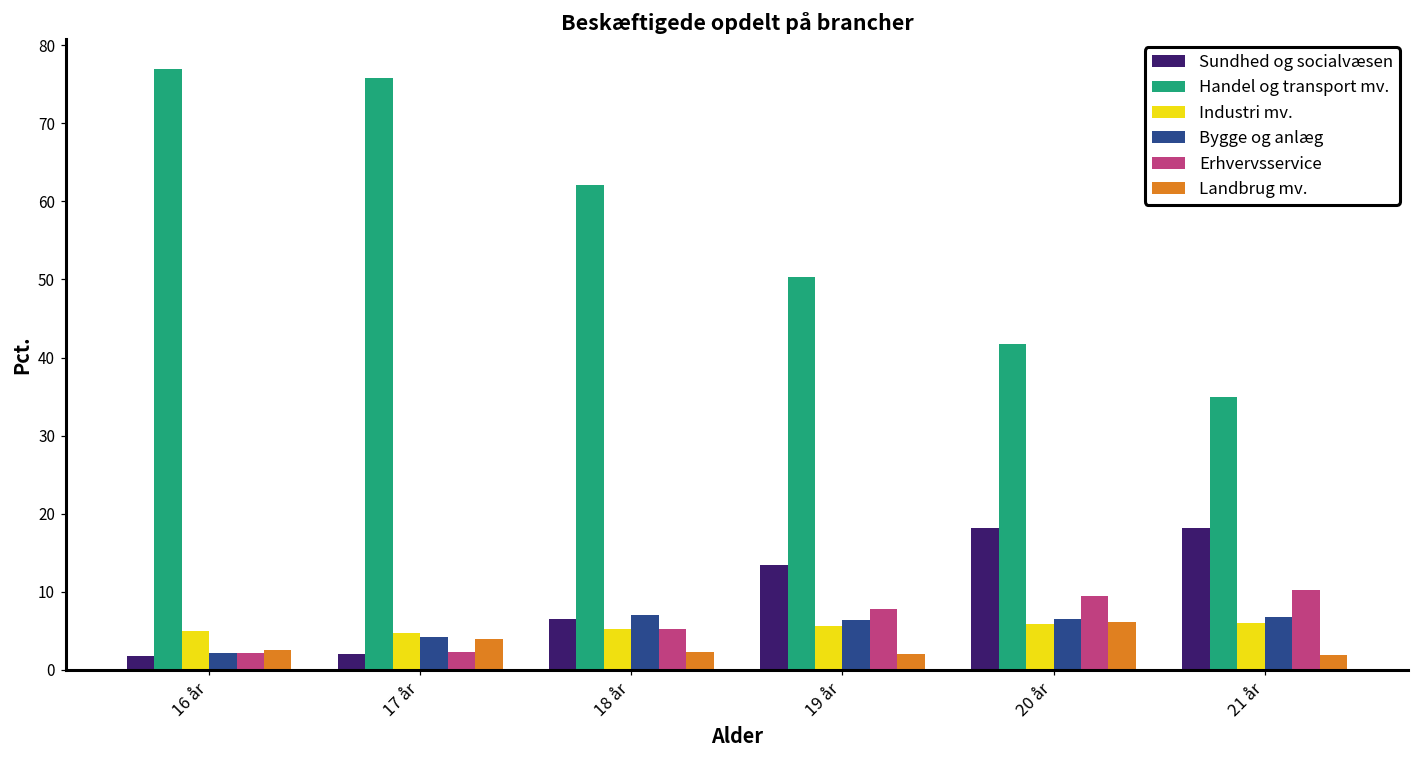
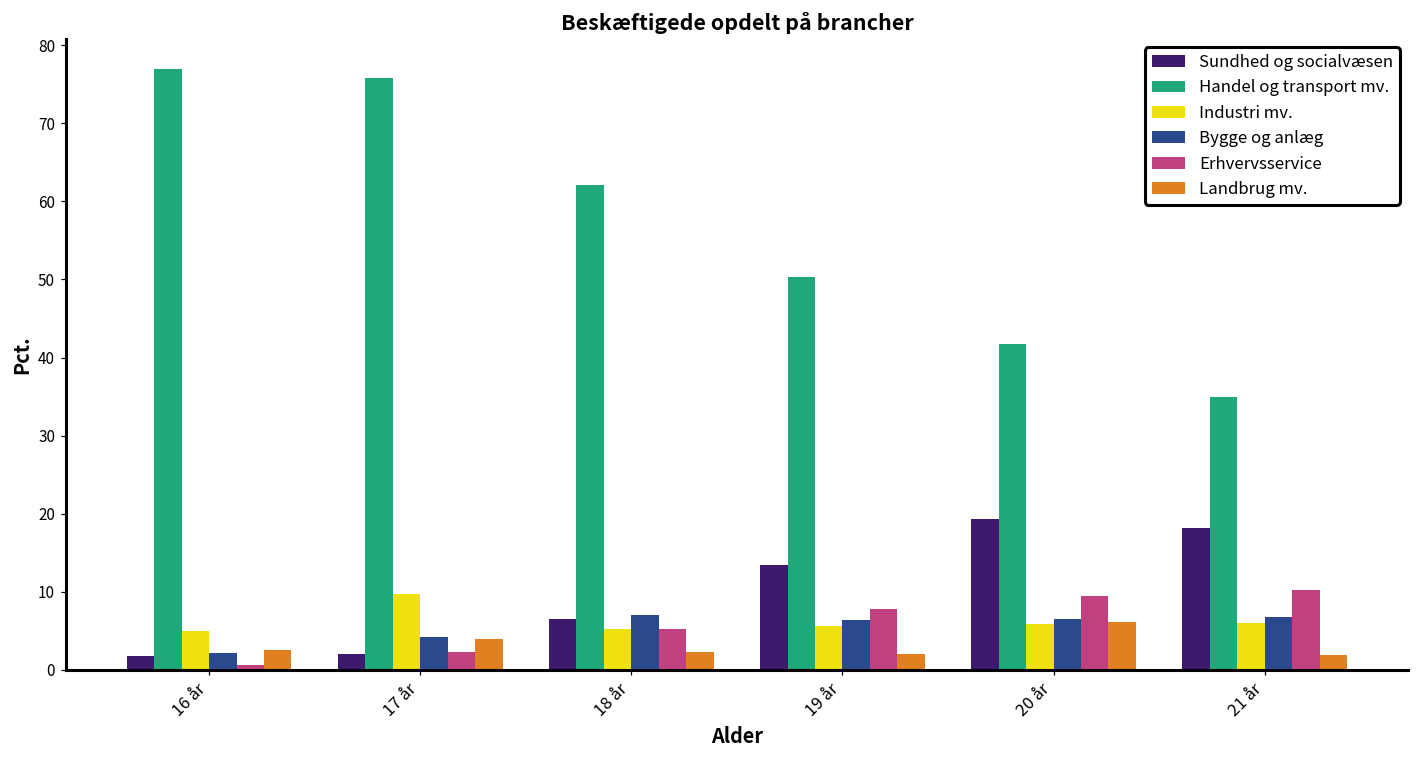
Erhvervsservice, 16 år: 2 -> 1
Industri mv., 17 år: 5 -> 10
Sundhed og socialvæsen, 20 år: 18 -> 19
